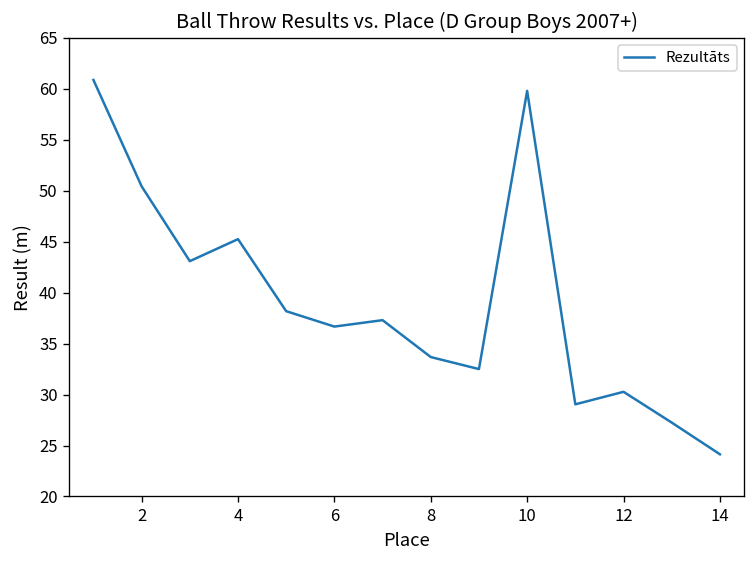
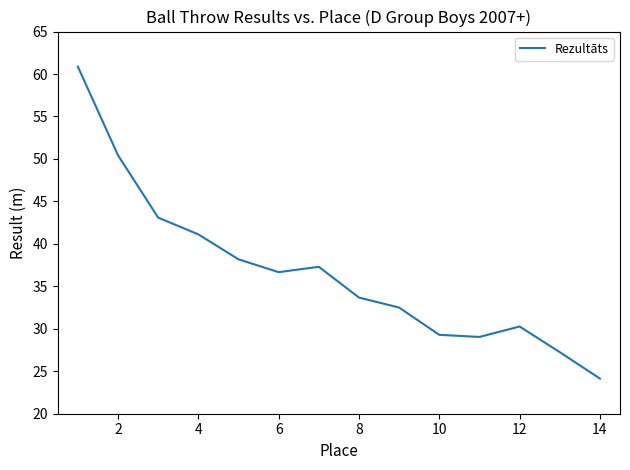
4: 45 -> 41
10: 60 -> 29
